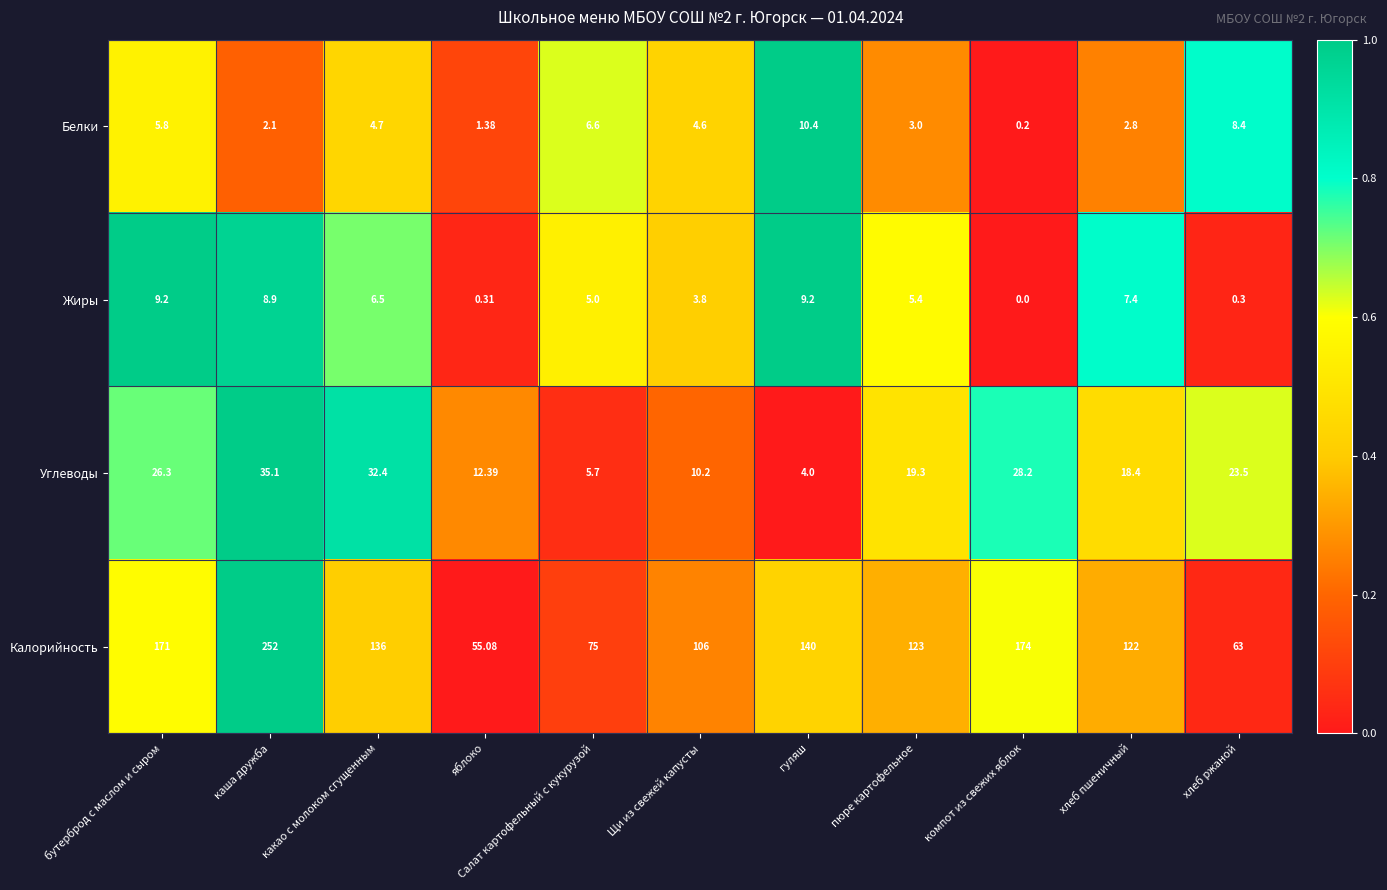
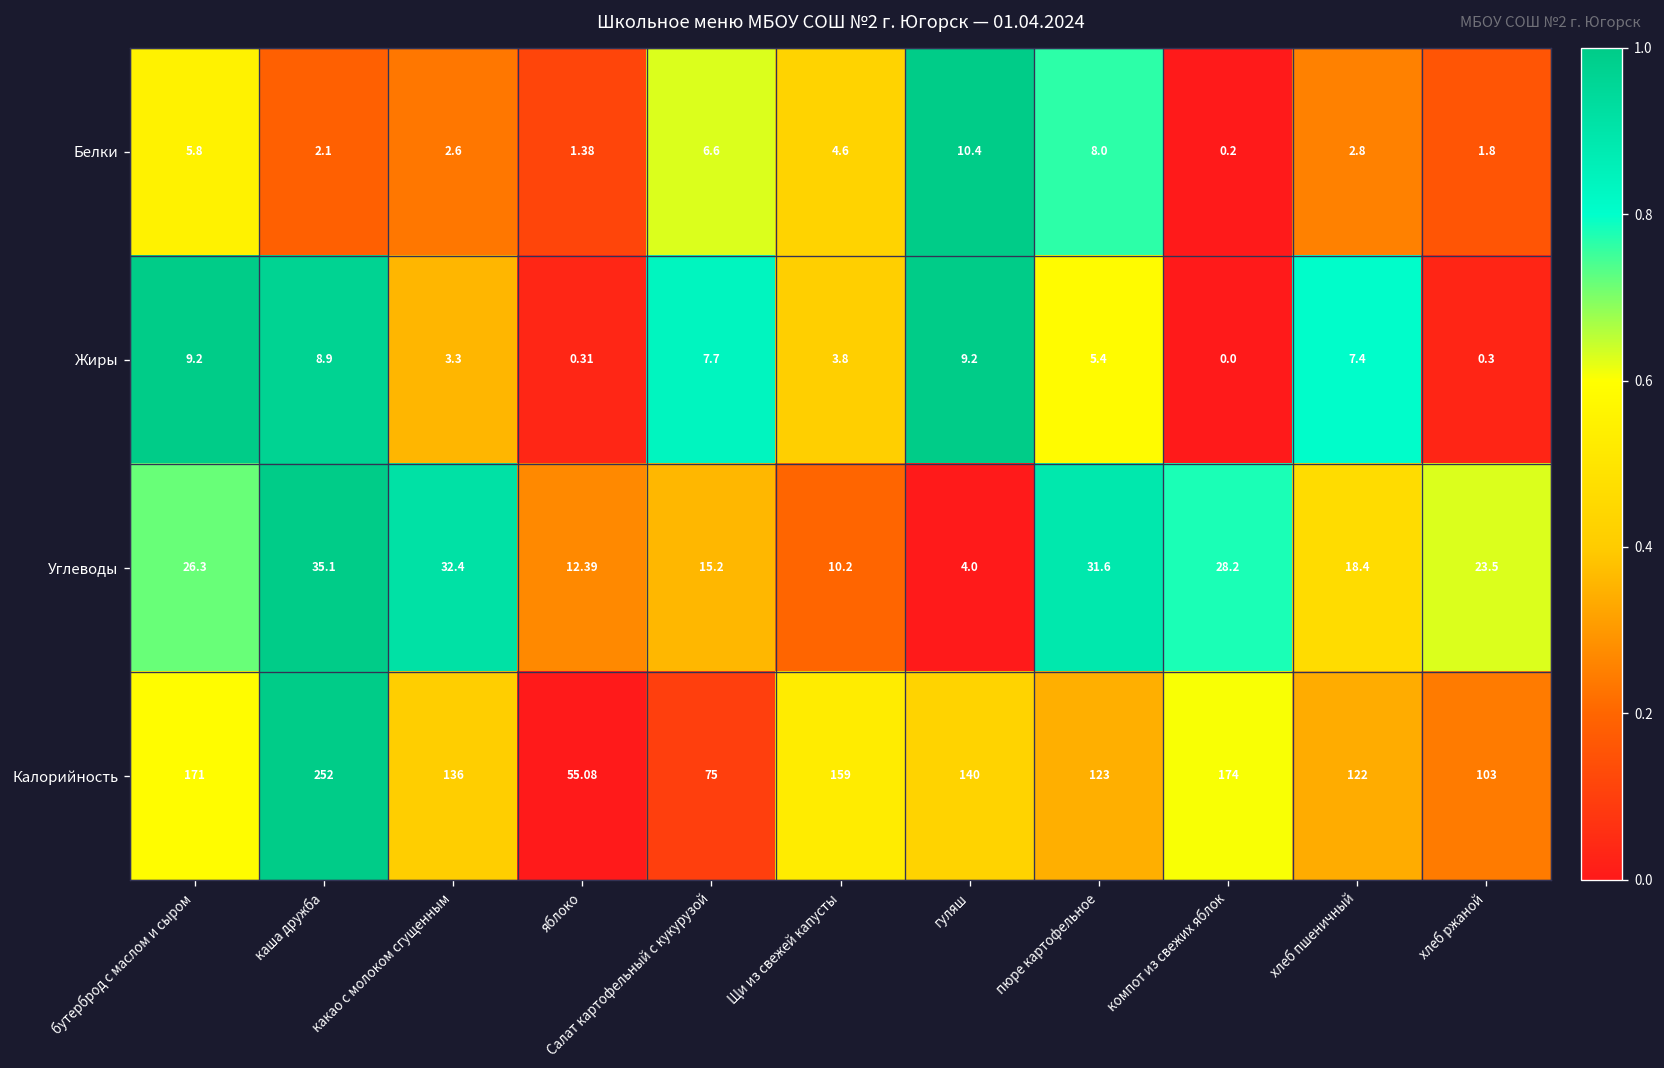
Белки, какао с молоком сгущенным: 4.7 -> 2.6
Белки, пюре картофельное: 3.0 -> 8.0
Белки, хлеб ржаной: 8.4 -> 1.8
Жиры, какао с молоком сгущенным: 6.5 -> 3.3
Жиры, Салат картофельный с кукурузой: 5.0 -> 7.7
Углеводы, Салат картофельный с кукурузой: 5.7 -> 15.2
Углеводы, пюре картофельное: 19.3 -> 31.6
Калорийность, Щи из свежей капусты: 106 -> 159
Калорийность, хлеб ржаной: 63 -> 103
